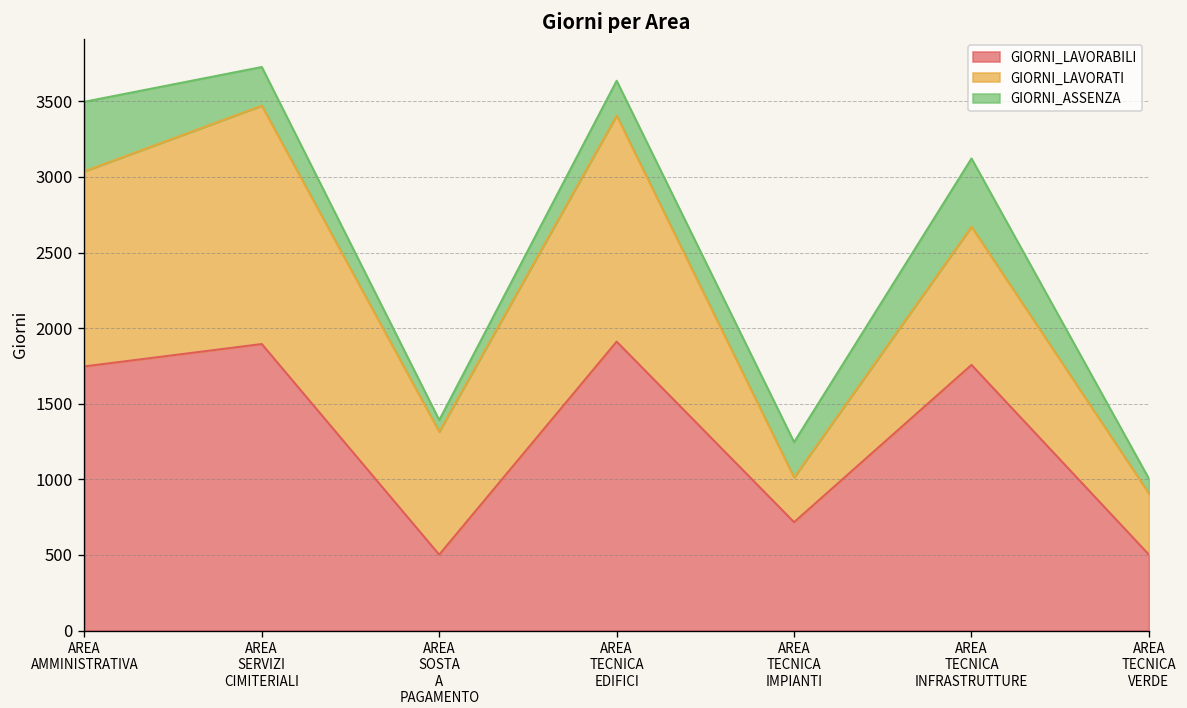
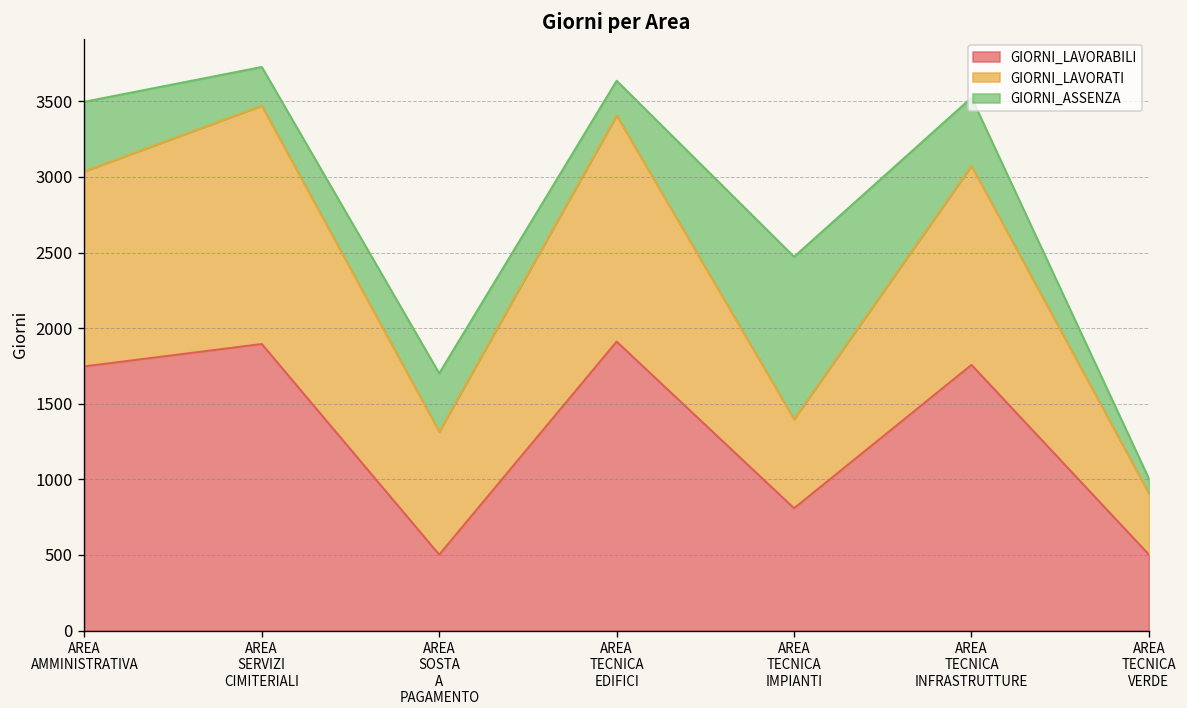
GIORNI_ASSENZA, AREA SOSTA A PAGAMENTO: 80 -> 390
GIORNI_LAVORABILI, AREA TECNICA IMPIANTI: 720 -> 810
GIORNI_LAVORATI, AREA TECNICA IMPIANTI: 300 -> 590
GIORNI_ASSENZA, AREA TECNICA IMPIANTI: 230 -> 1070
GIORNI_LAVORATI, AREA TECNICA INFRASTRUTTURE: 910 -> 1320
